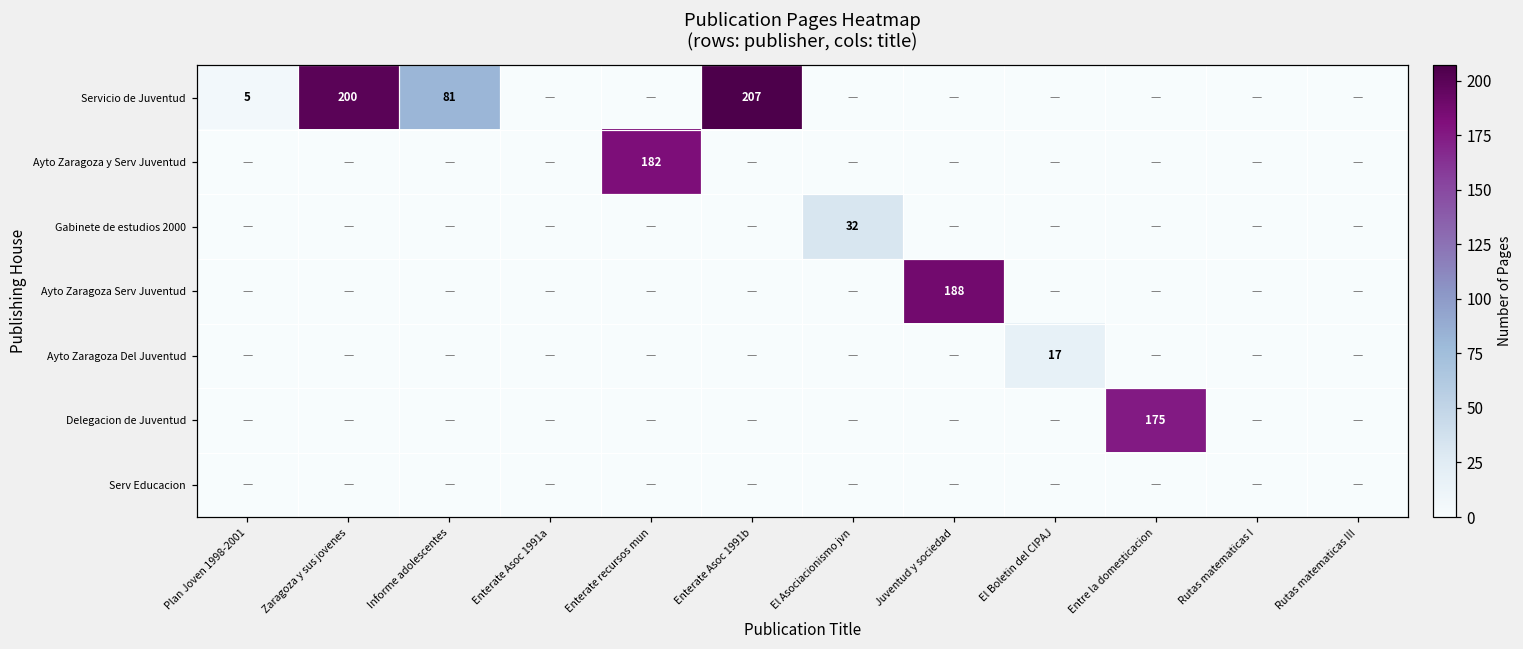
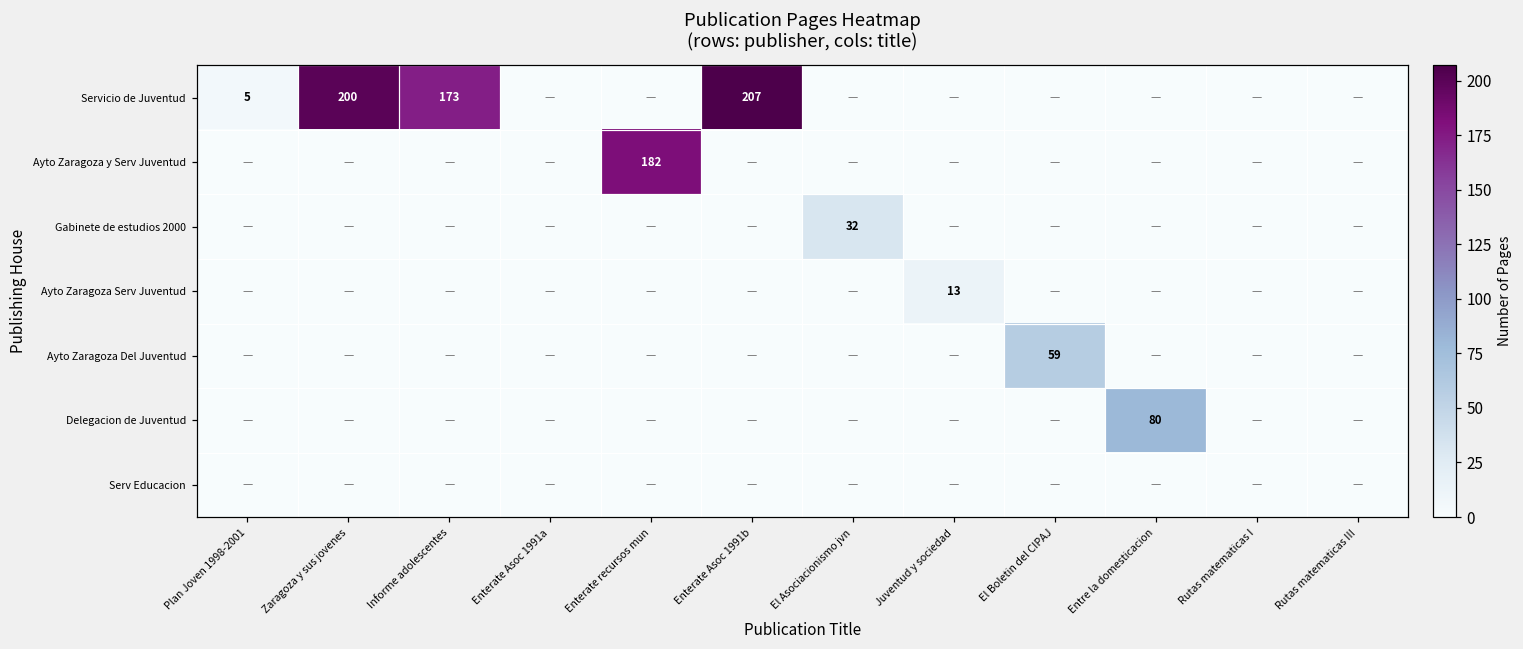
Servicio de Juventud, Informe adolescentes: 81 -> 173
Ayto Zaragoza Serv Juventud, Juventud y sociedad: 188 -> 13
Ayto Zaragoza Del Juventud, El Boletin del CIPAJ: 17 -> 59
Delegacion de Juventud, Entre la domesticacion: 175 -> 80
